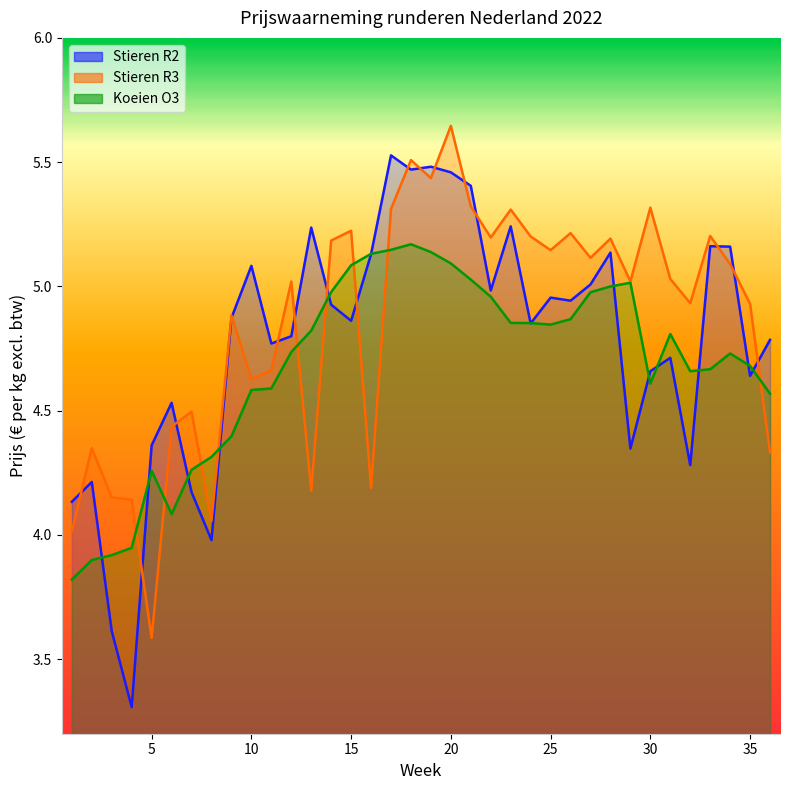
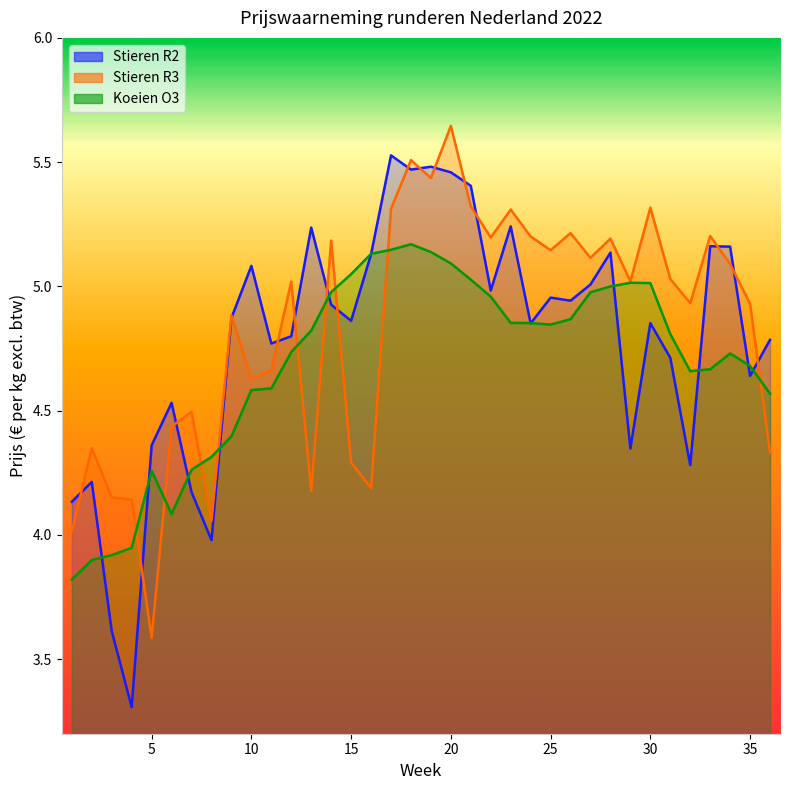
Stieren R3, 15: 5.22 -> 4.29
Koeien O3, 15: 5.09 -> 5.05
Stieren R2, 30: 4.66 -> 4.85
Koeien O3, 30: 4.61 -> 5.01
